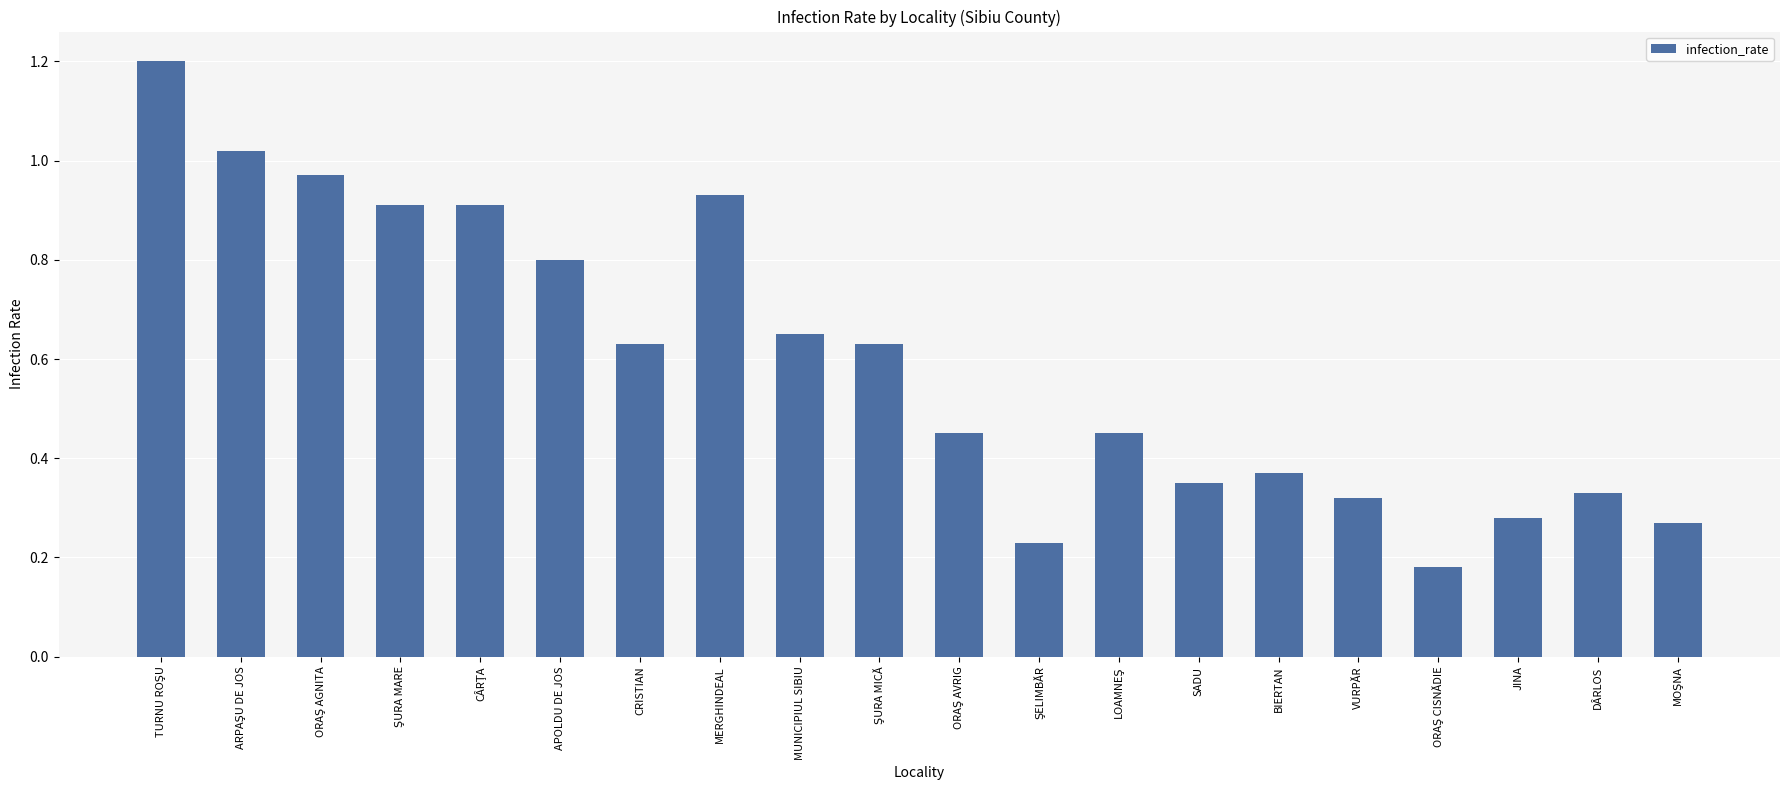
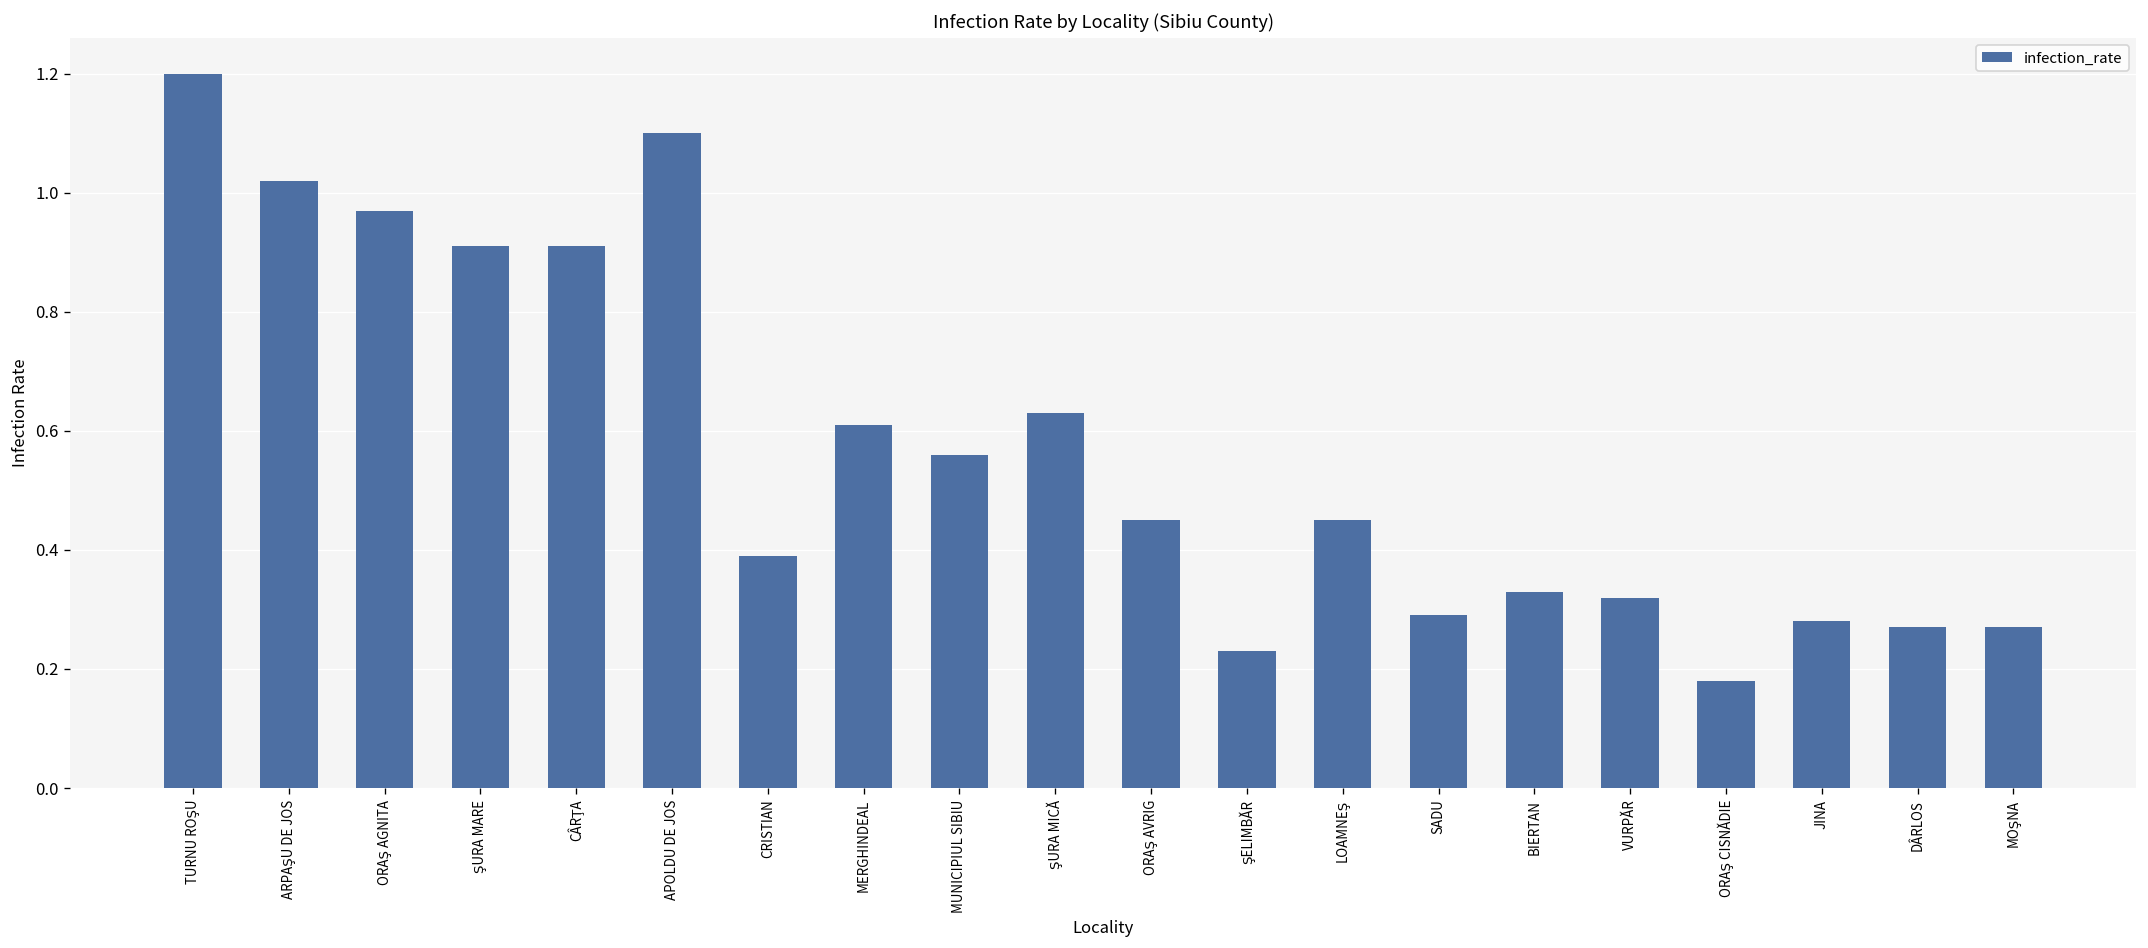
APOLDU DE JOS: 0.8 -> 1.1
CRISTIAN: 0.63 -> 0.39
MERGHINDEAL: 0.93 -> 0.61
MUNICIPIUL SIBIU: 0.65 -> 0.56
SADU: 0.35 -> 0.29
BIERTAN: 0.37 -> 0.33
DÂRLOS: 0.33 -> 0.27
